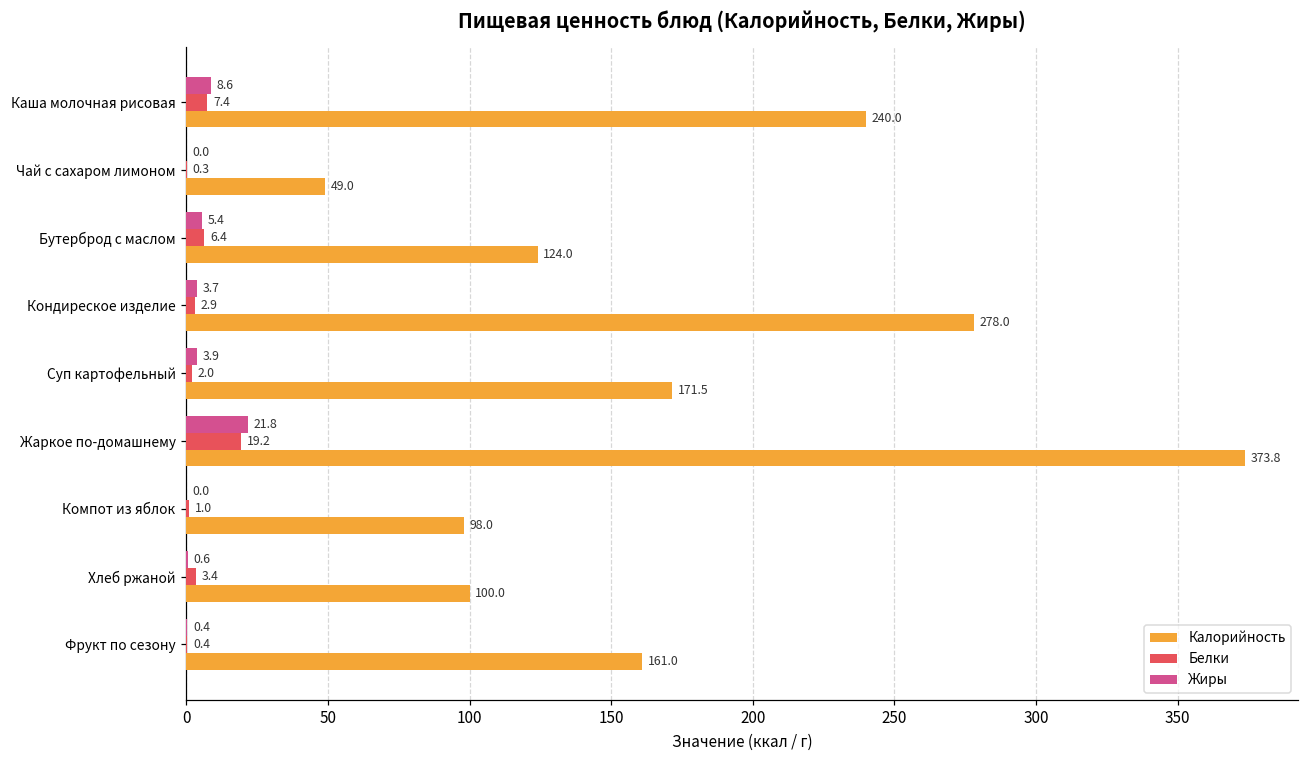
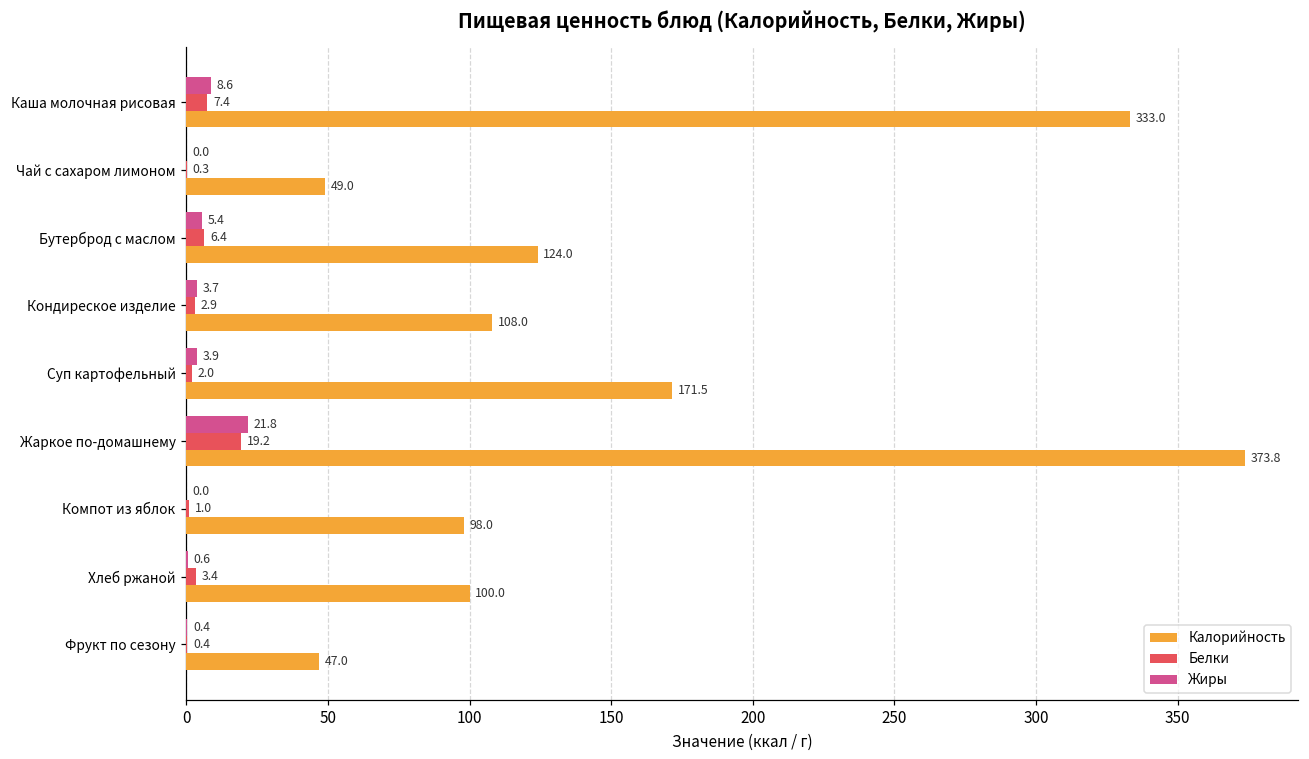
Калорийность, Каша молочная рисовая: 240.0 -> 333.0
Калорийность, Кондиреское изделие: 278.0 -> 108.0
Калорийность, Фрукт по сезону: 161.0 -> 47.0
